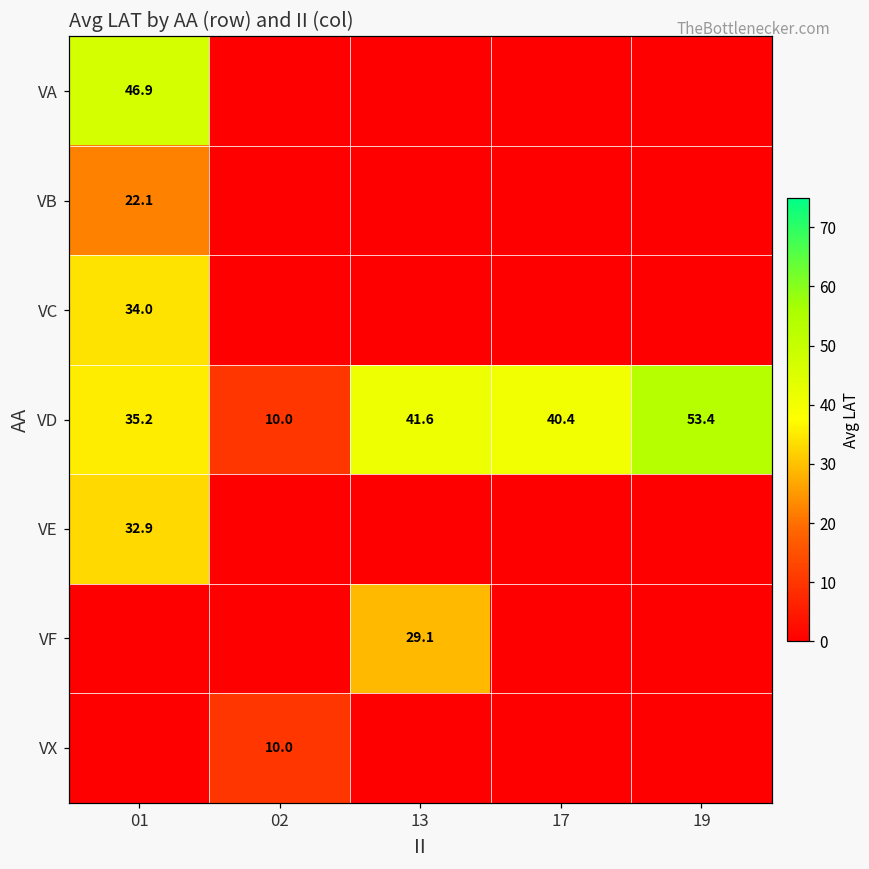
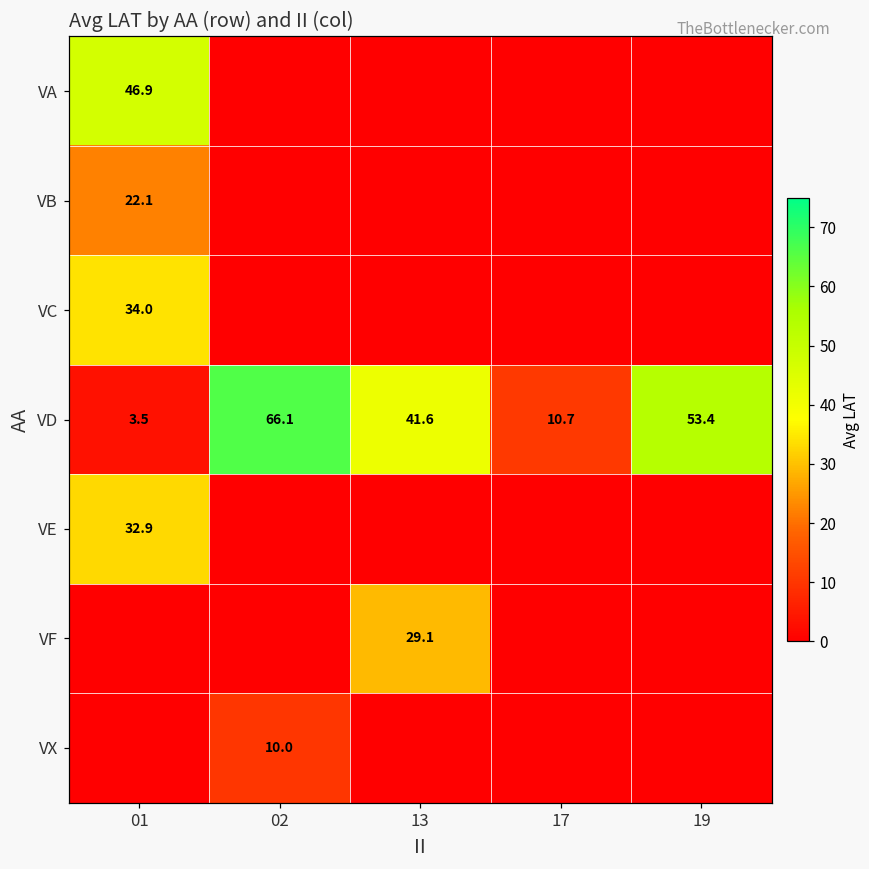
VD, 01: 35.2 -> 3.5
VD, 02: 10.0 -> 66.1
VD, 17: 40.4 -> 10.7
